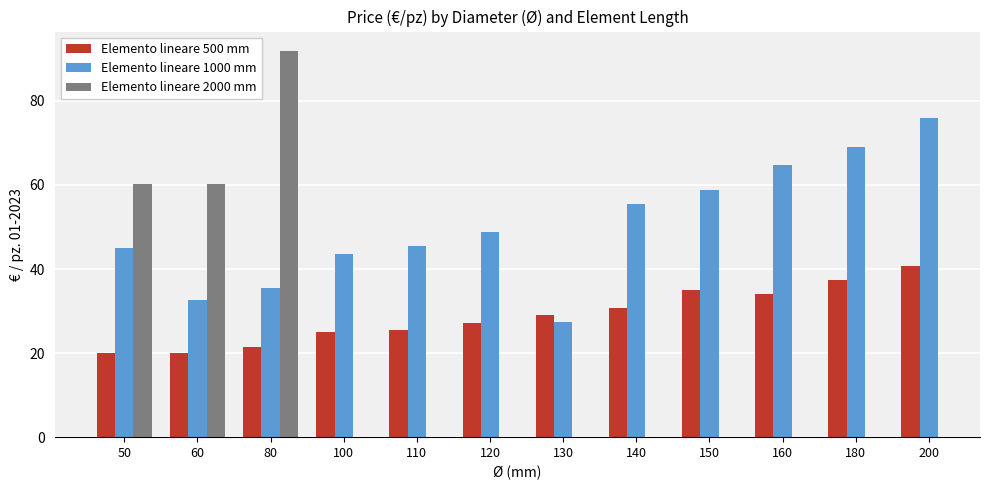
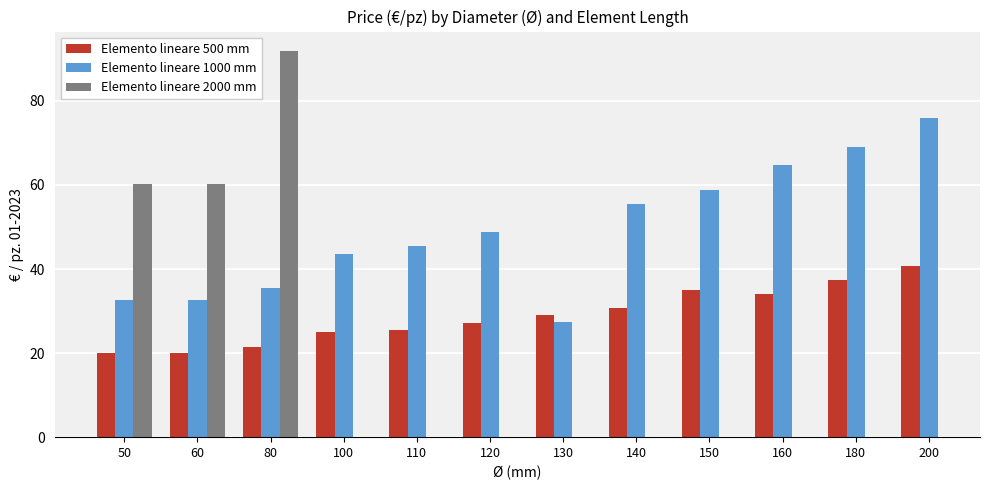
Elemento lineare 1000 mm, 50: 45 -> 33
